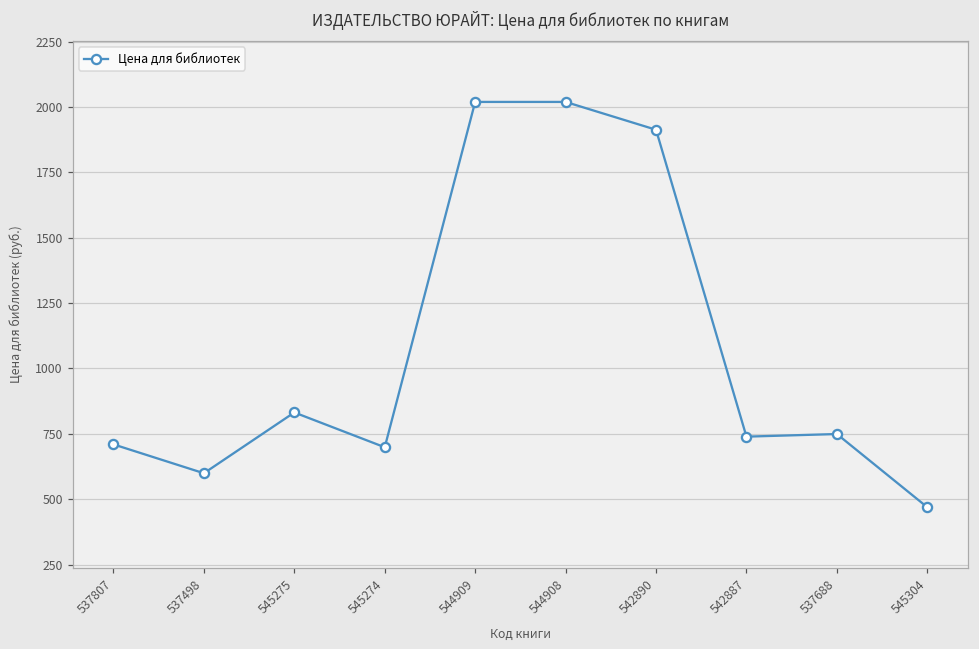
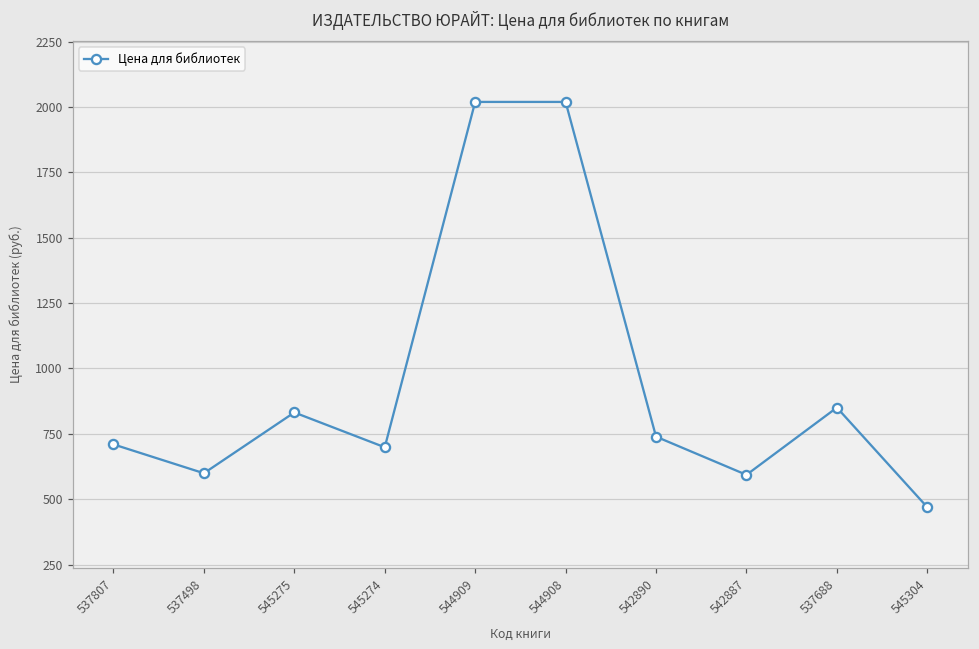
542890: 1910 -> 740
542887: 740 -> 590
537688: 750 -> 850
